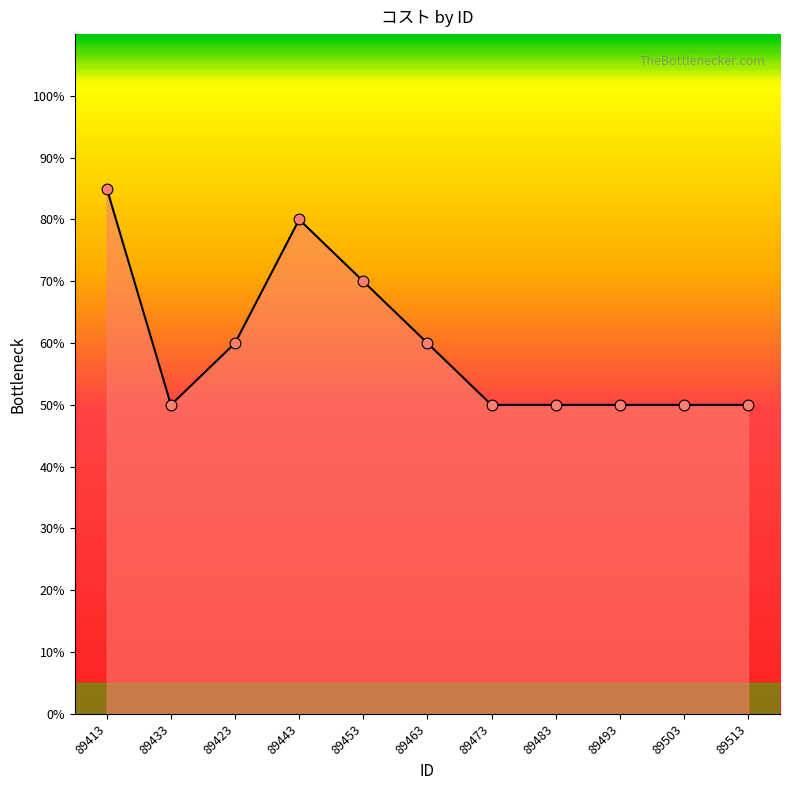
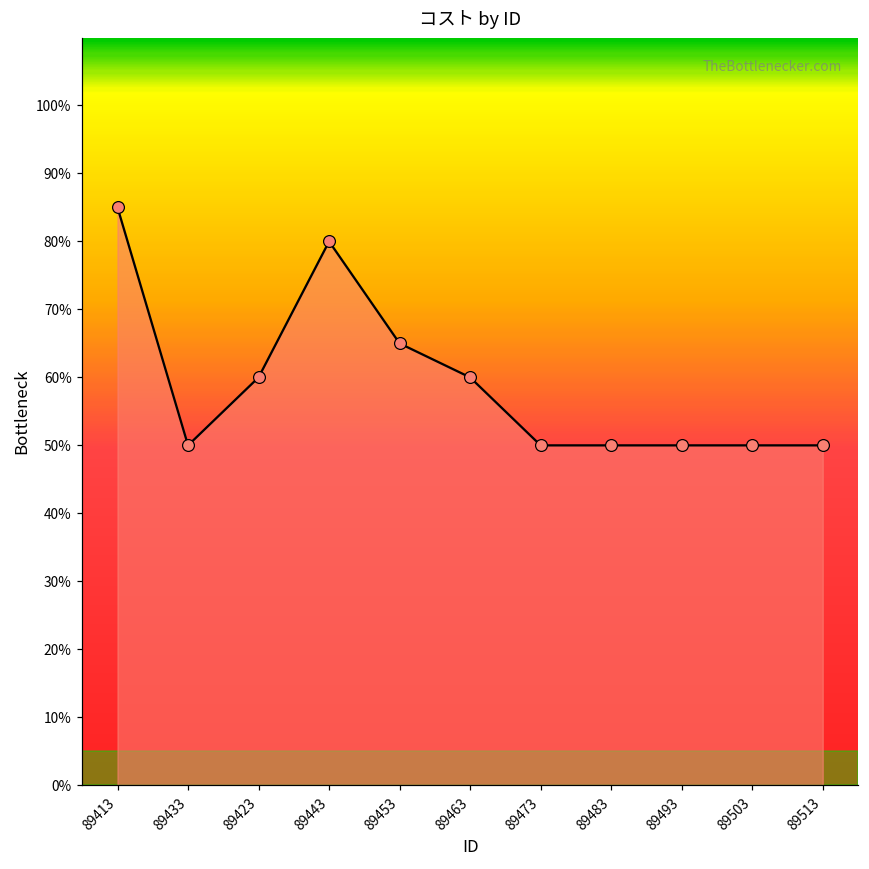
89453: 70% -> 65%
